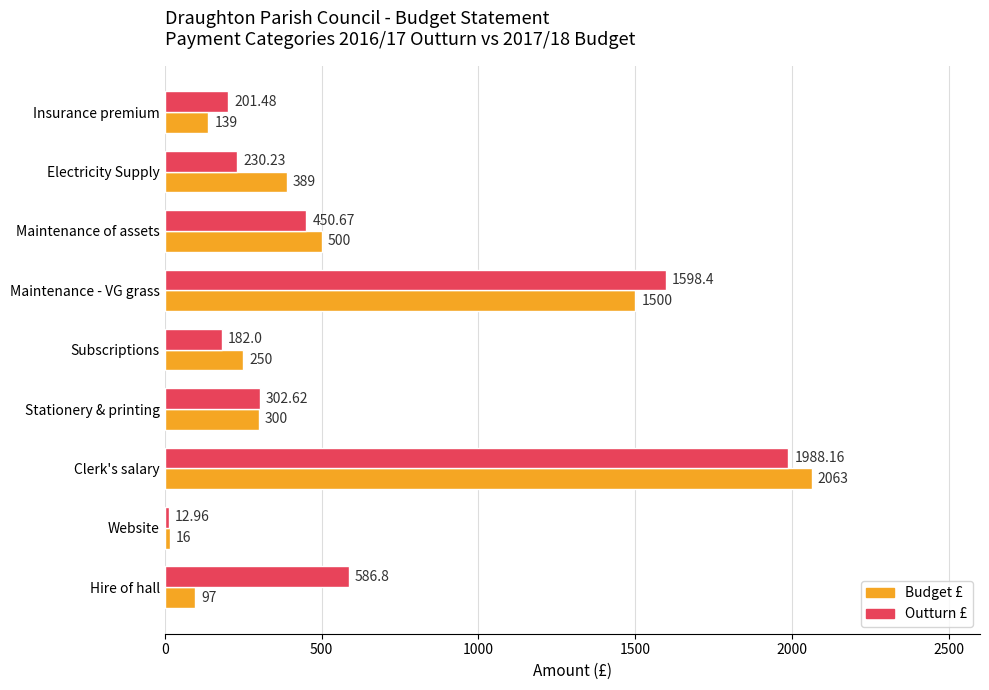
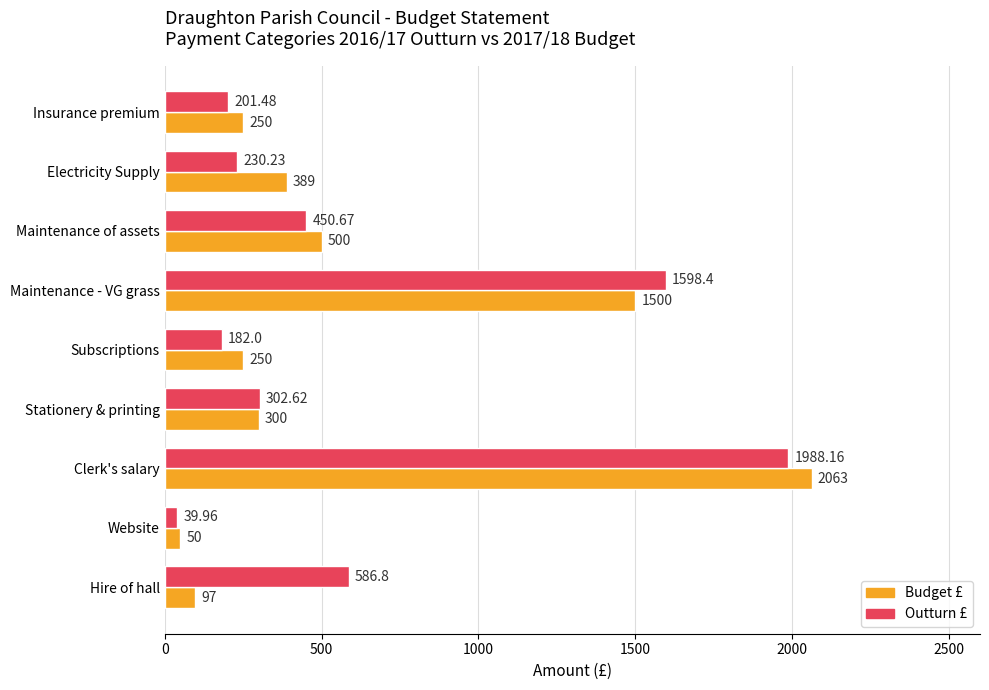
Budget £, Insurance premium: 139 -> 250
Outturn £, Website: 12.96 -> 39.96
Budget £, Website: 16 -> 50
